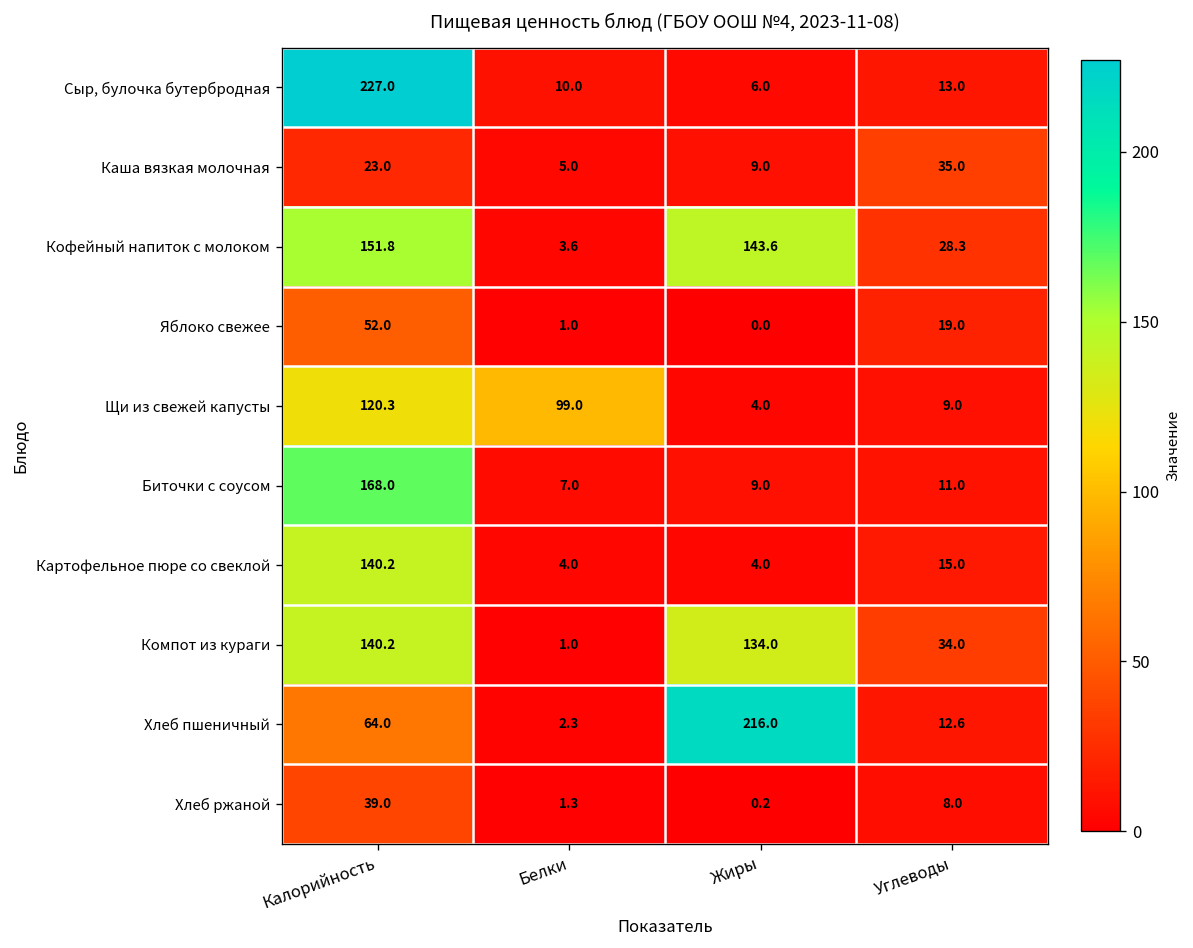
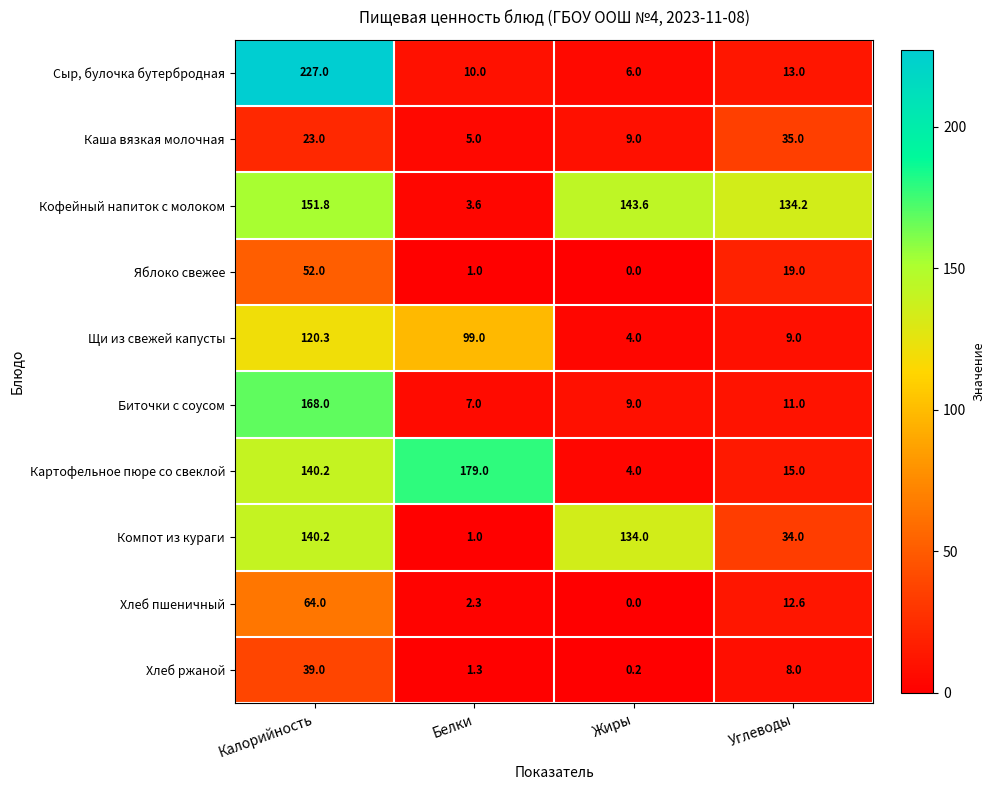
Кофейный напиток с молоком, Углеводы: 28.3 -> 134.2
Картофельное пюре со свеклой, Белки: 4.0 -> 179.0
Хлеб пшеничный, Жиры: 216.0 -> 0.0
